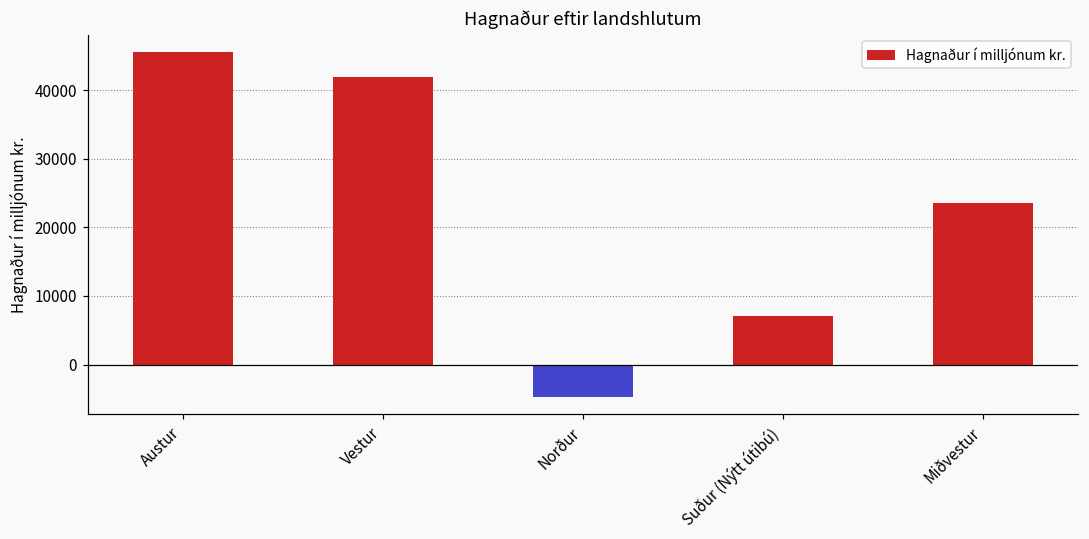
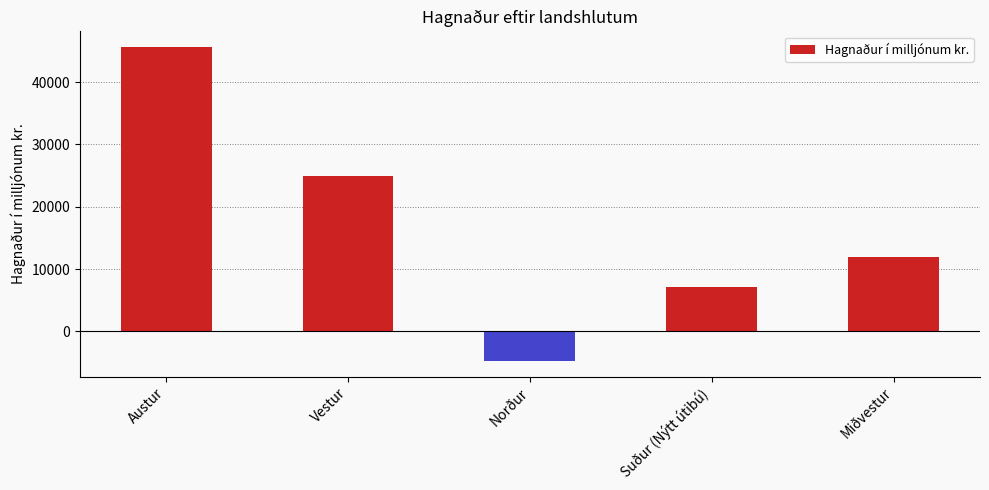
Vestur: 42000 -> 25000
Miðvestur: 24000 -> 12000
